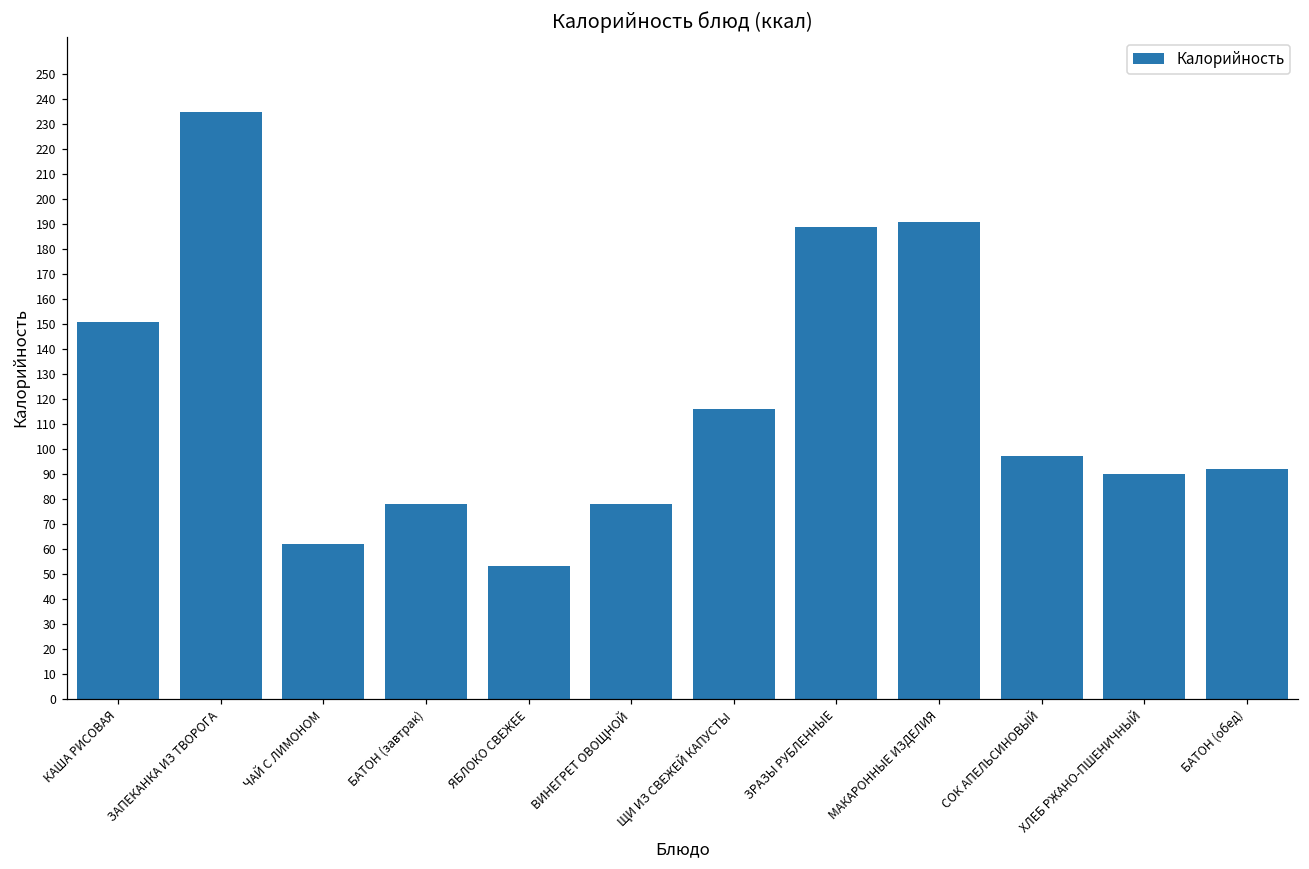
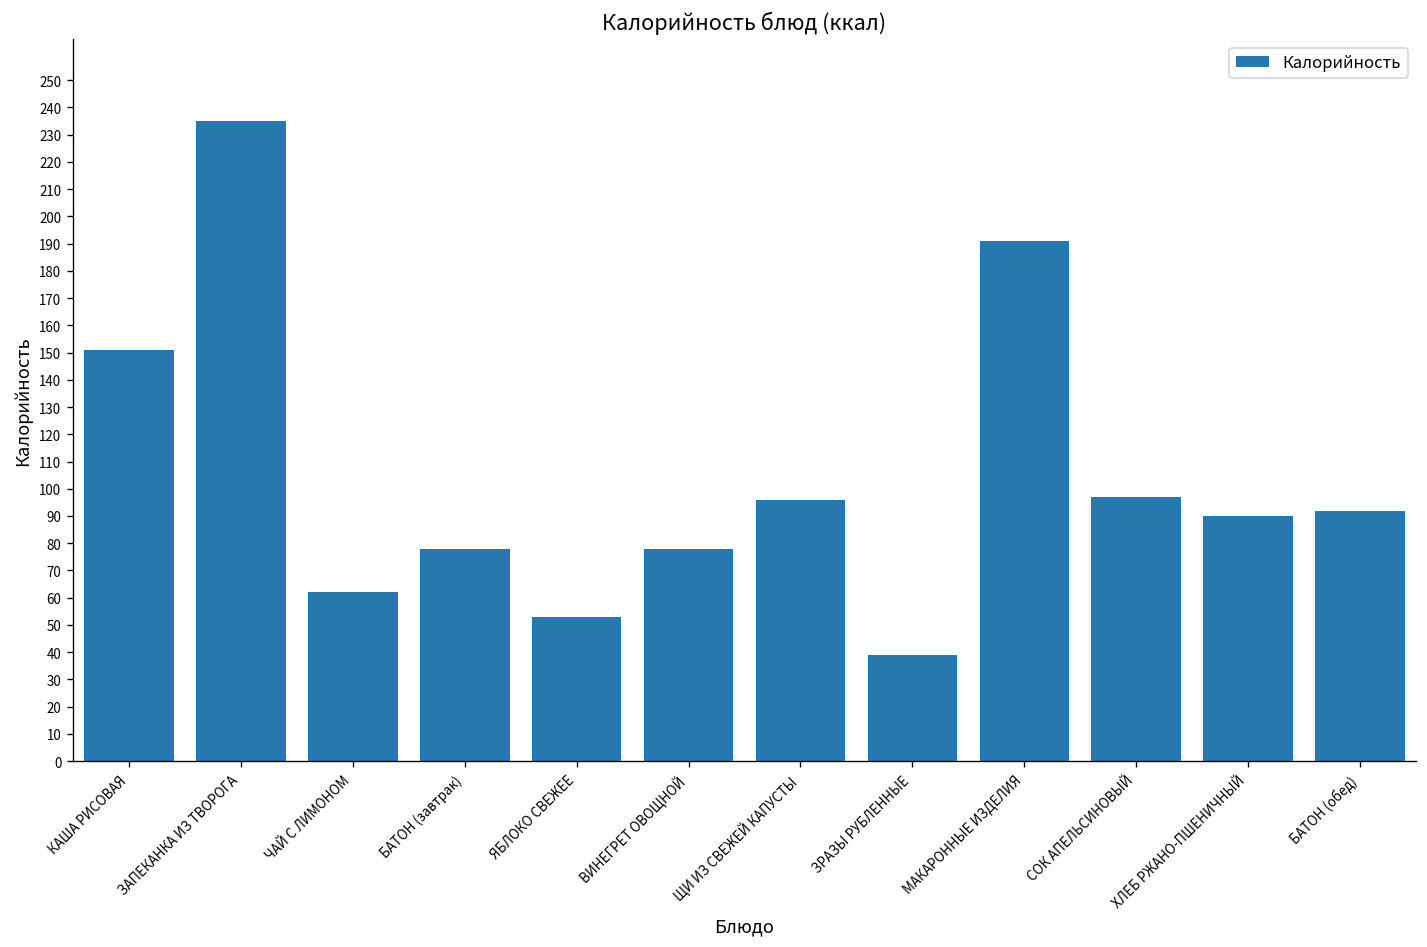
ЩИ ИЗ СВЕЖЕЙ КАПУСТЫ: 116 -> 96
ЗРАЗЫ РУБЛЕННЫЕ: 189 -> 39
